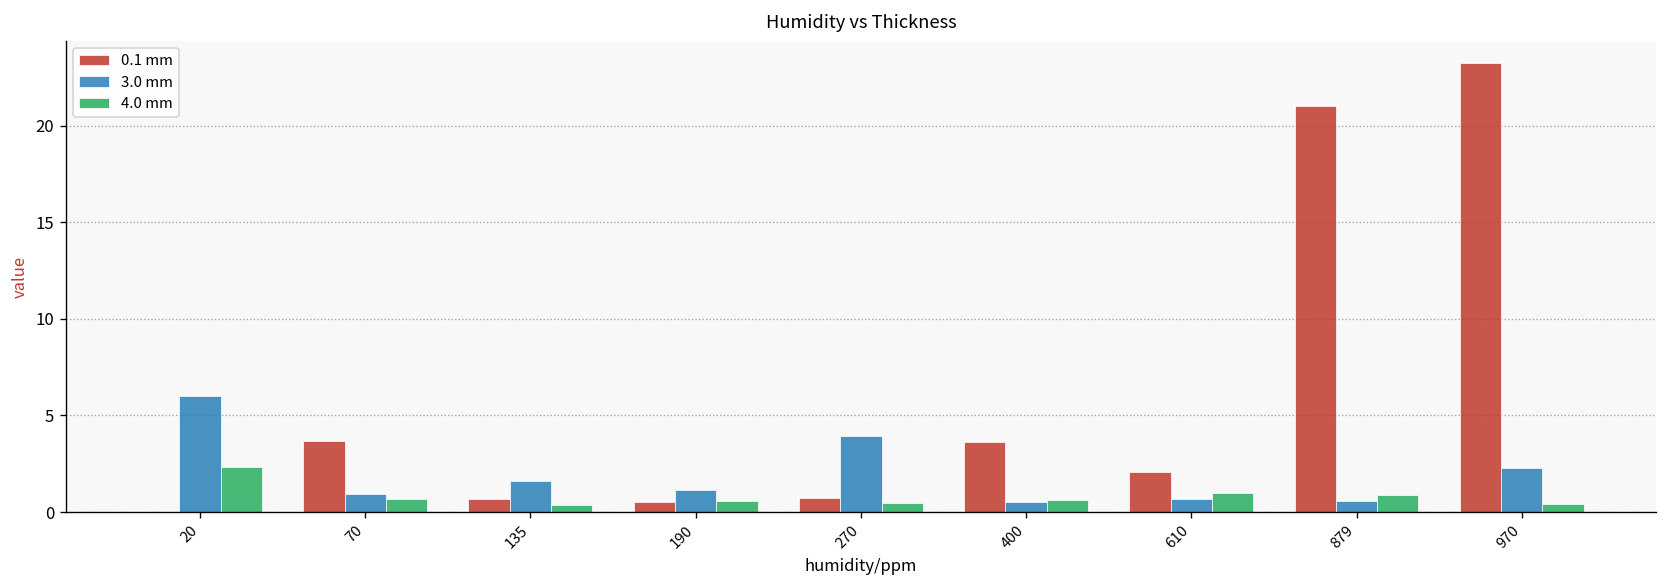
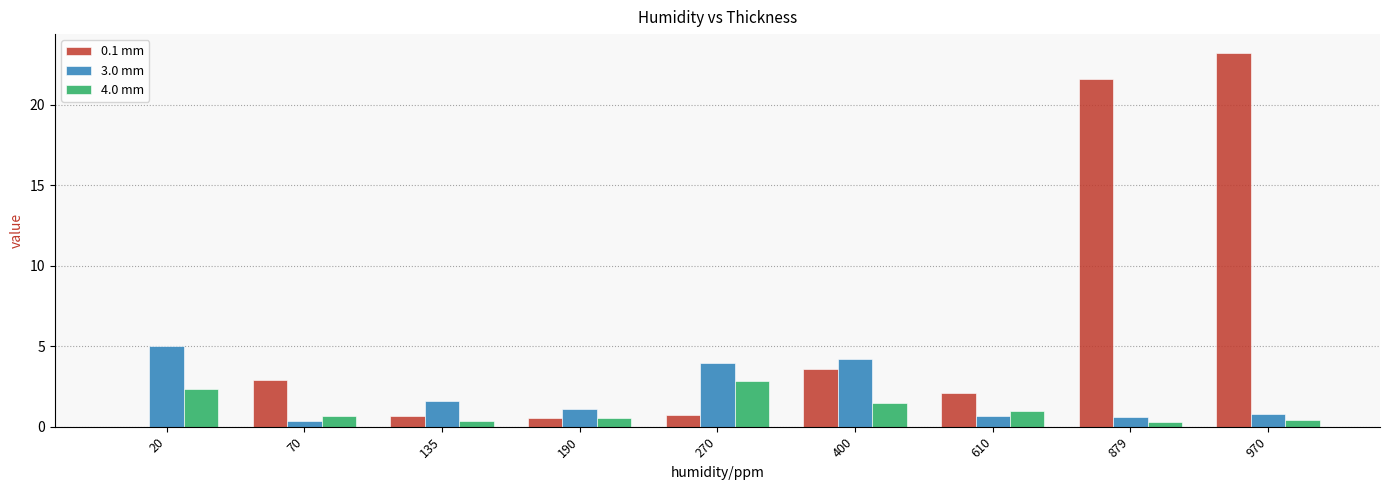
3.0 mm, 20: 6.0 -> 5.0
0.1 mm, 70: 3.7 -> 2.9
3.0 mm, 70: 1.0 -> 0.4
4.0 mm, 270: 0.5 -> 2.8
3.0 mm, 400: 0.5 -> 4.2
4.0 mm, 400: 0.6 -> 1.5
0.1 mm, 879: 21.0 -> 21.6
4.0 mm, 879: 0.9 -> 0.3
3.0 mm, 970: 2.3 -> 0.8
